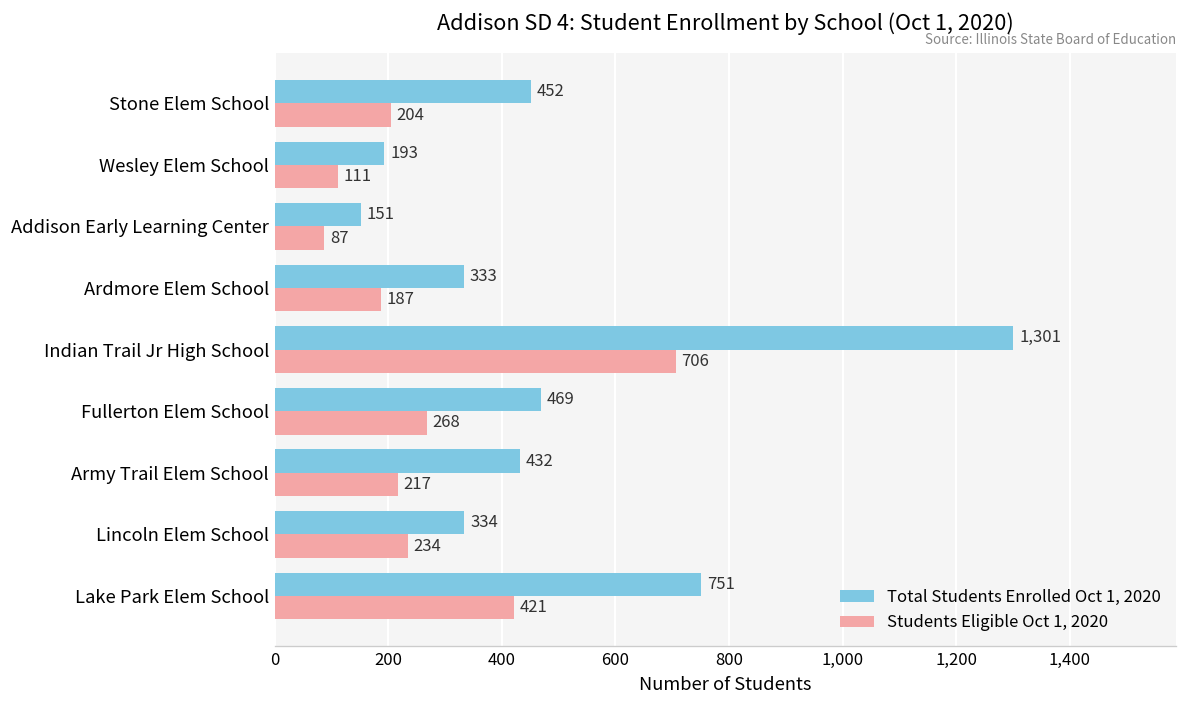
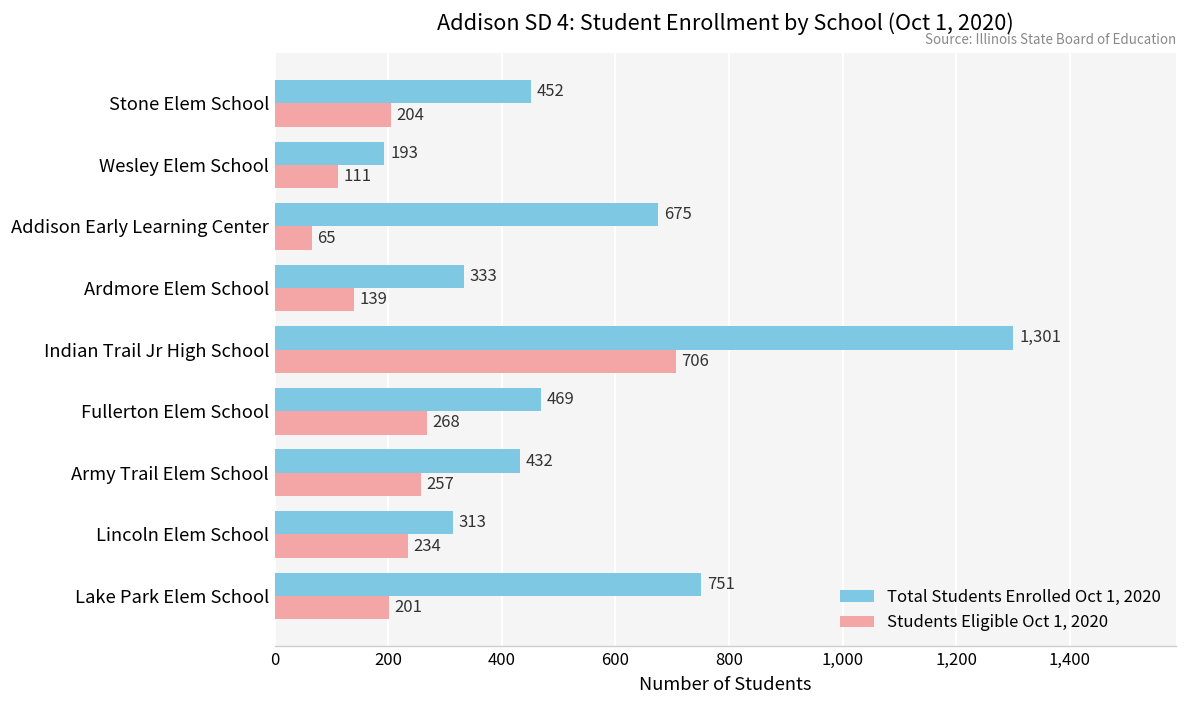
Total Students Enrolled Oct 1, 2020, Addison Early Learning Center: 151 -> 675
Students Eligible Oct 1, 2020, Addison Early Learning Center: 87 -> 65
Students Eligible Oct 1, 2020, Ardmore Elem School: 187 -> 139
Students Eligible Oct 1, 2020, Army Trail Elem School: 217 -> 257
Total Students Enrolled Oct 1, 2020, Lincoln Elem School: 334 -> 313
Students Eligible Oct 1, 2020, Lake Park Elem School: 421 -> 201
